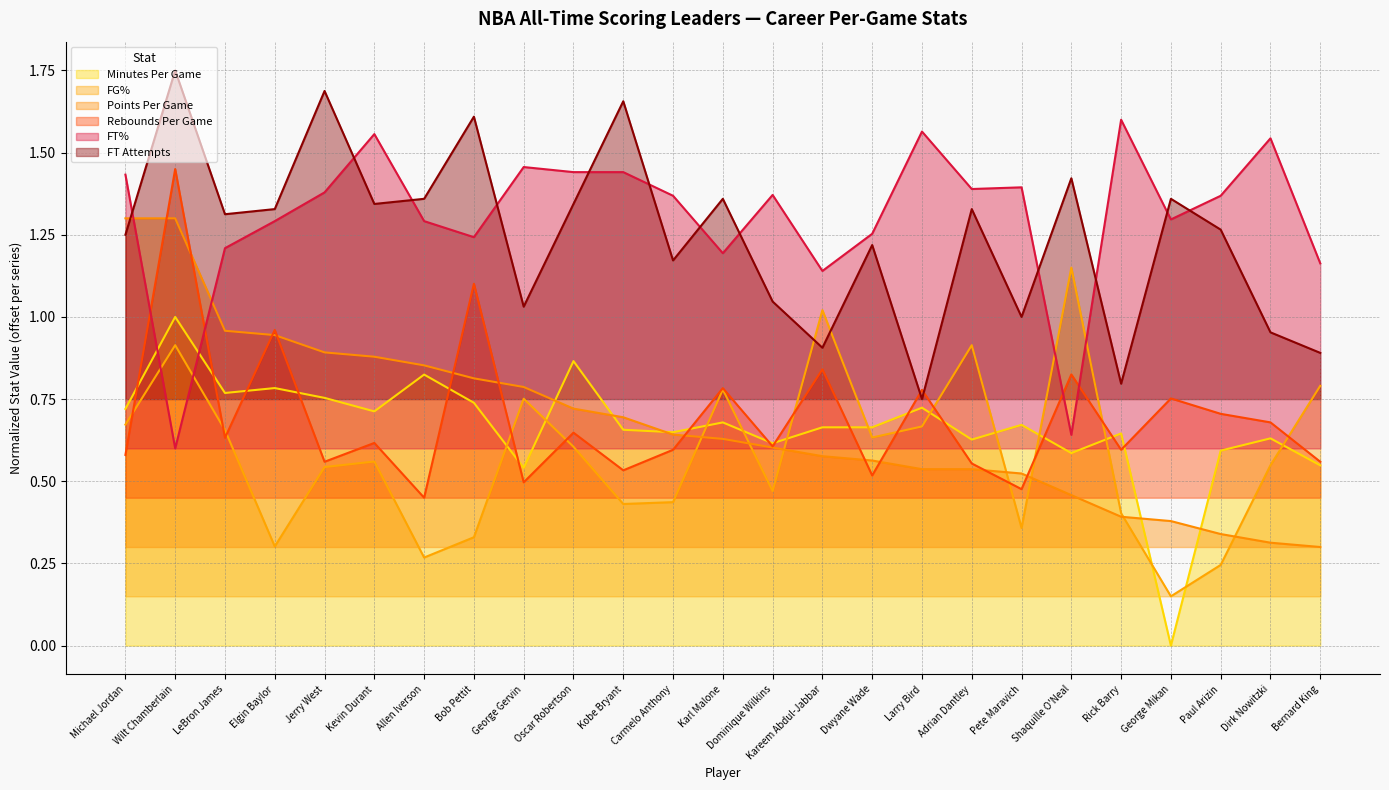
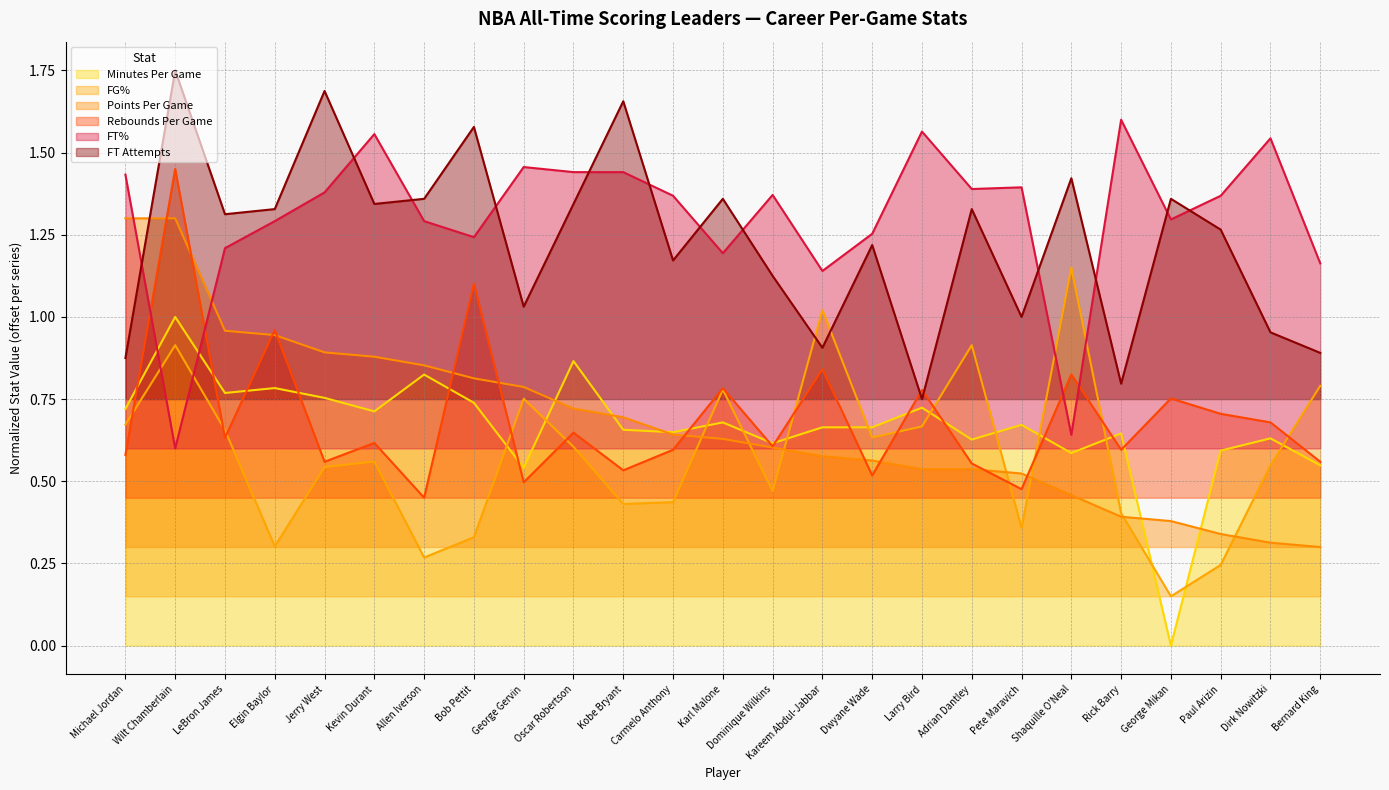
FT Attempts, Michael Jordan: 1.25 -> 0.87
FT Attempts, Bob Pettit: 1.61 -> 1.58
FT Attempts, Dominique Wilkins: 1.05 -> 1.12
